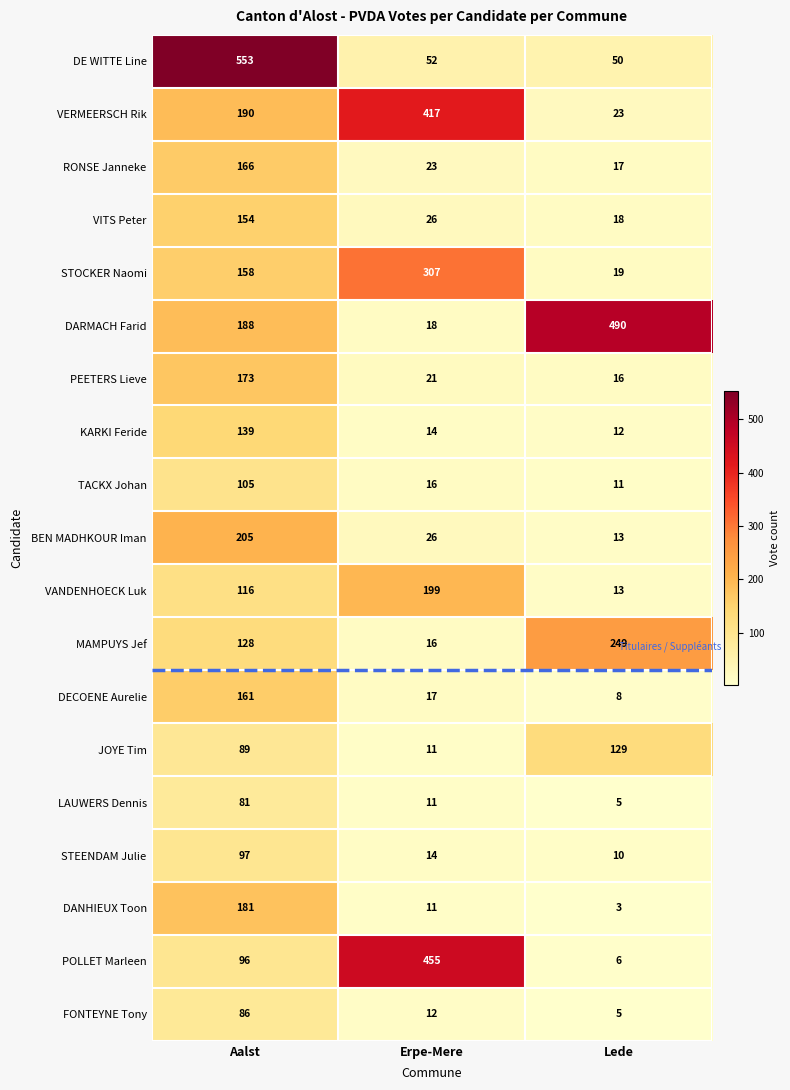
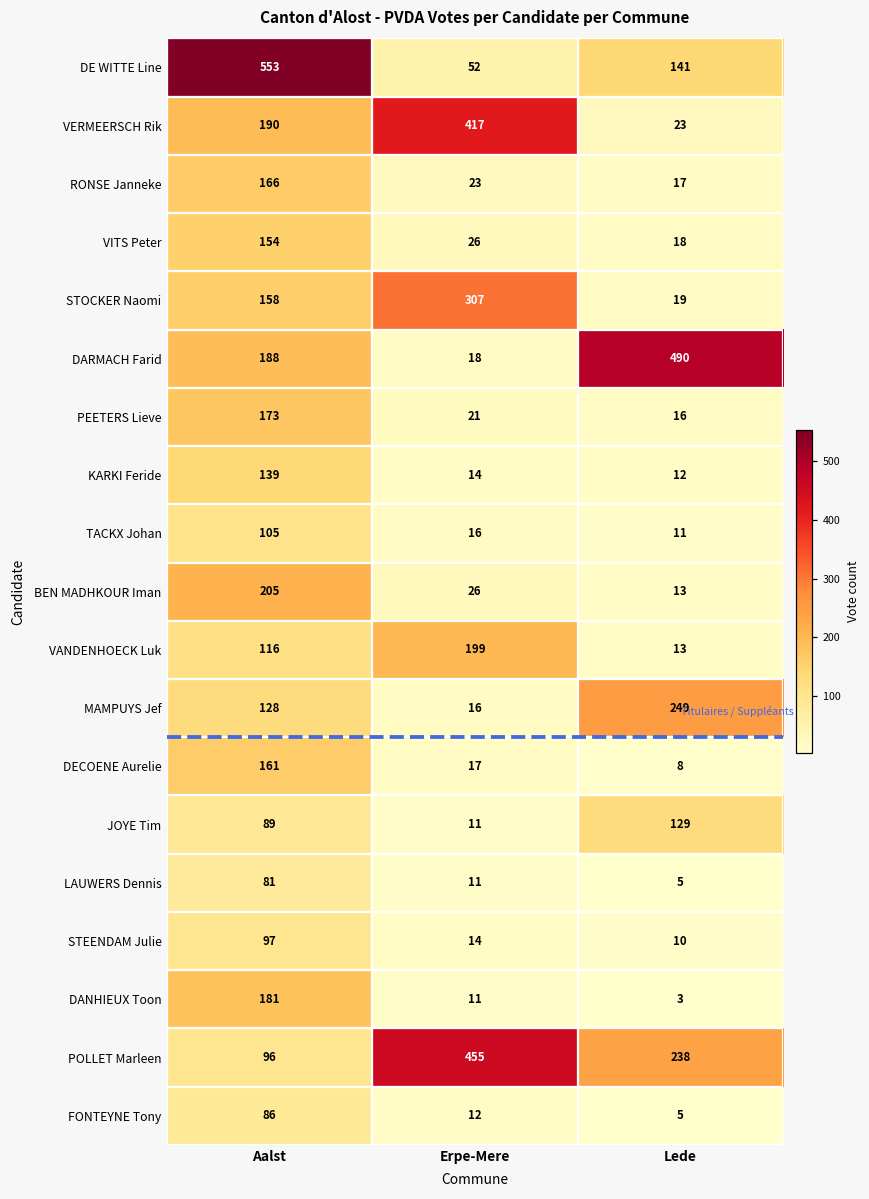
DE WITTE Line, Lede: 50 -> 141
POLLET Marleen, Lede: 6 -> 238
